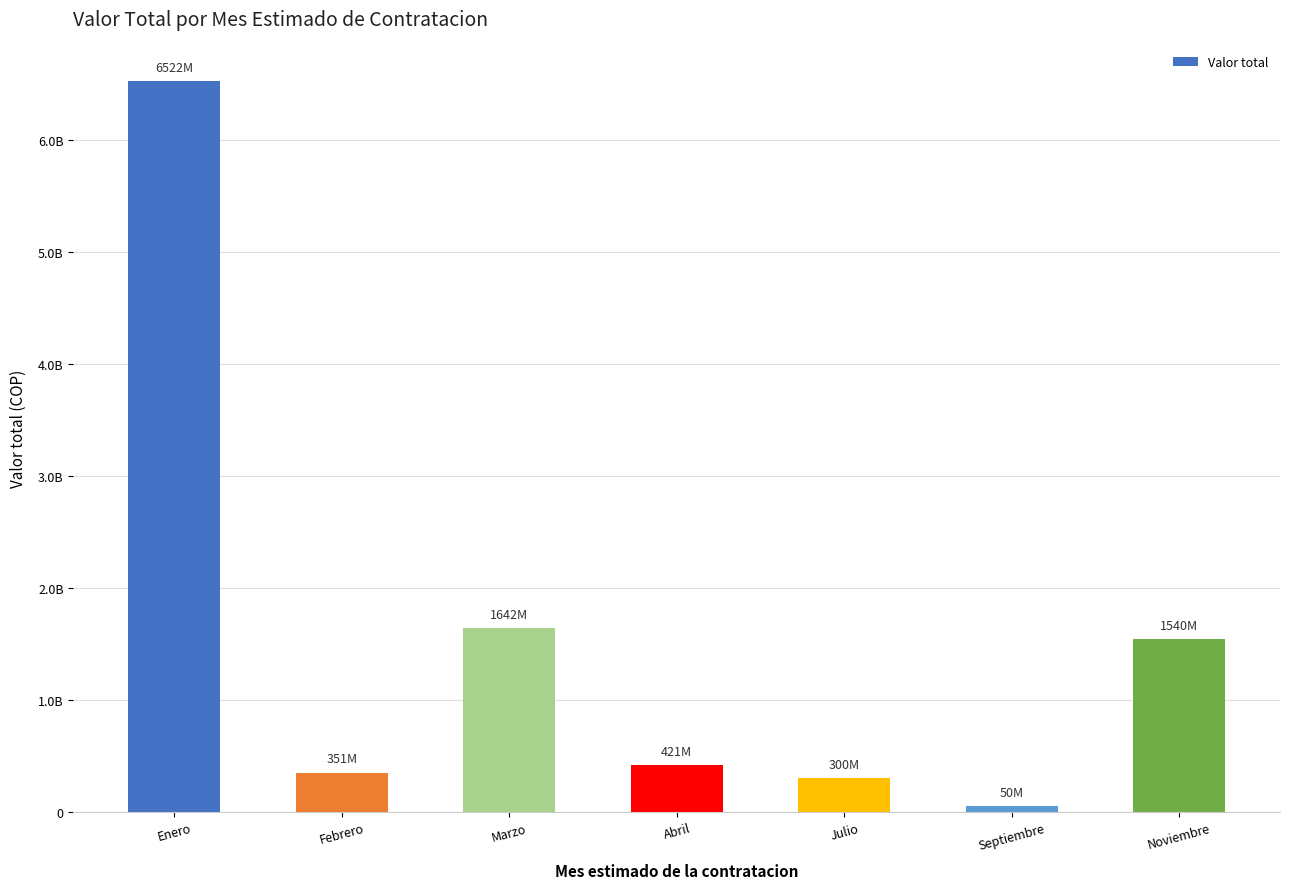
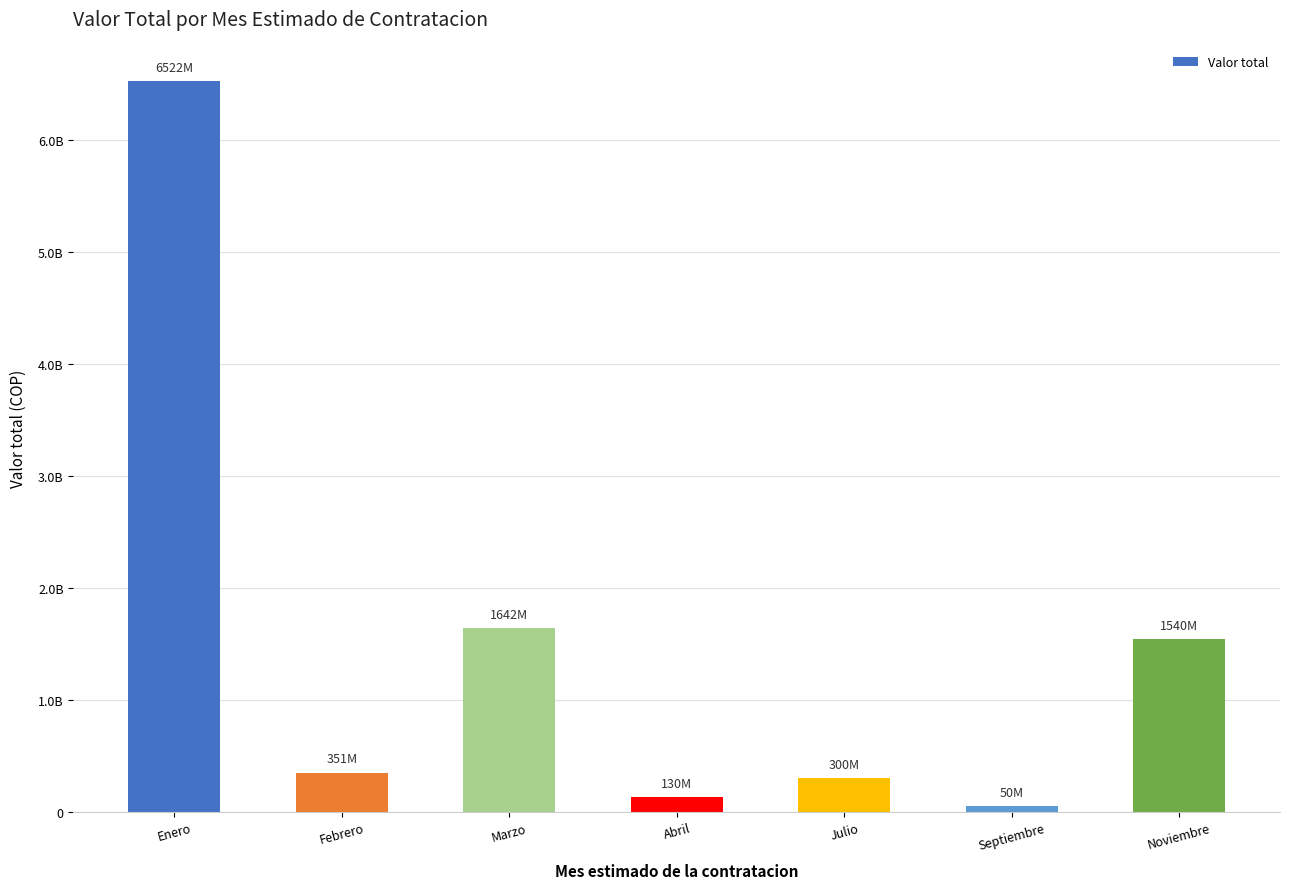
Abril: 421M -> 130M
